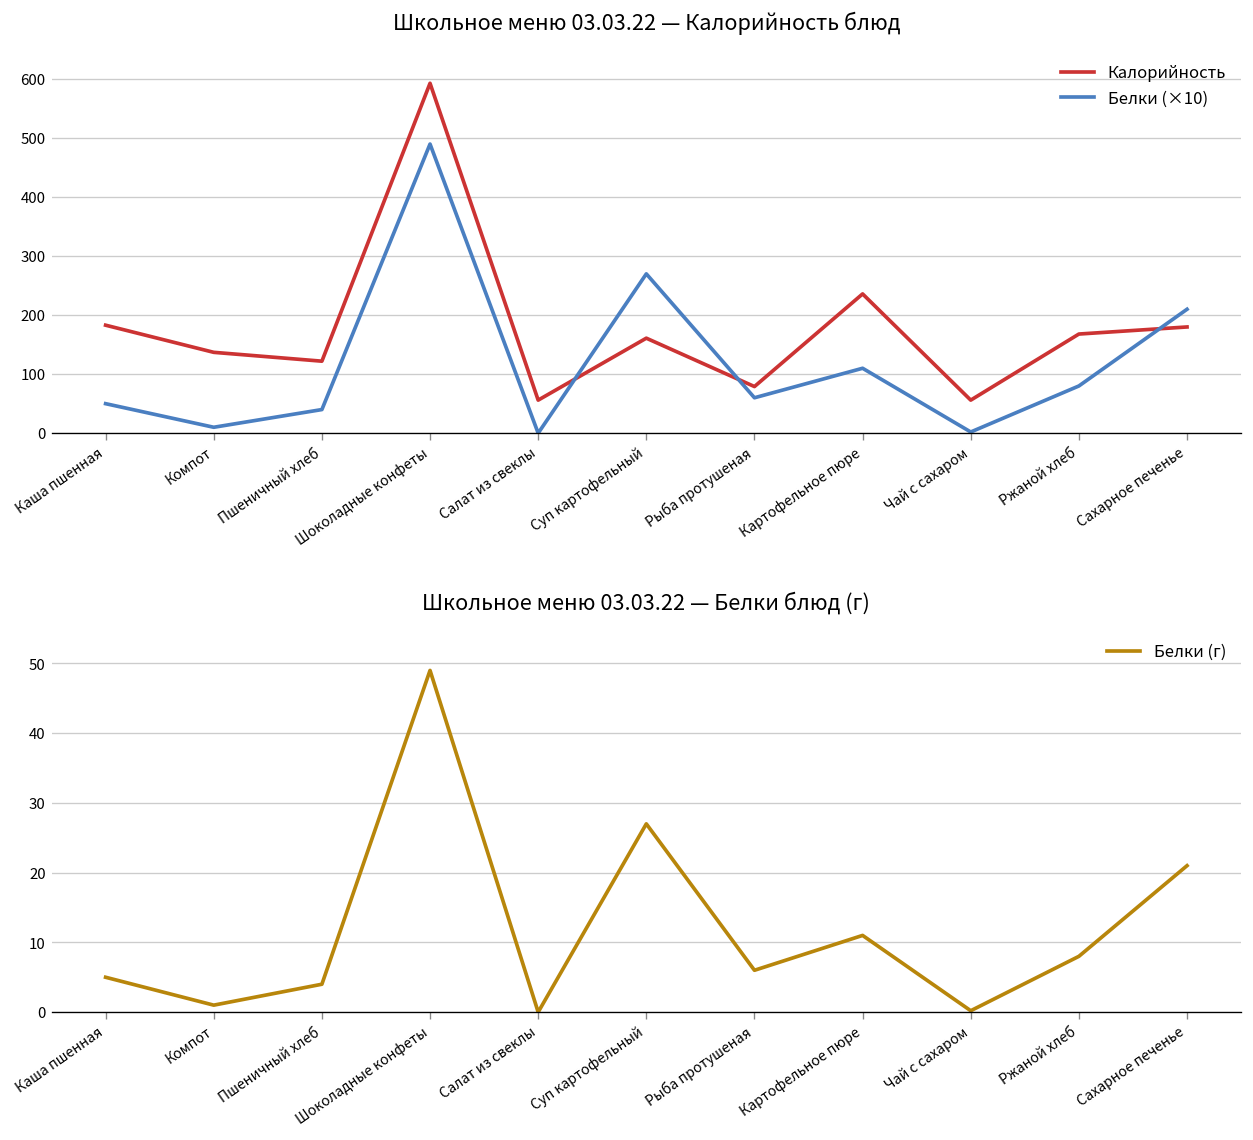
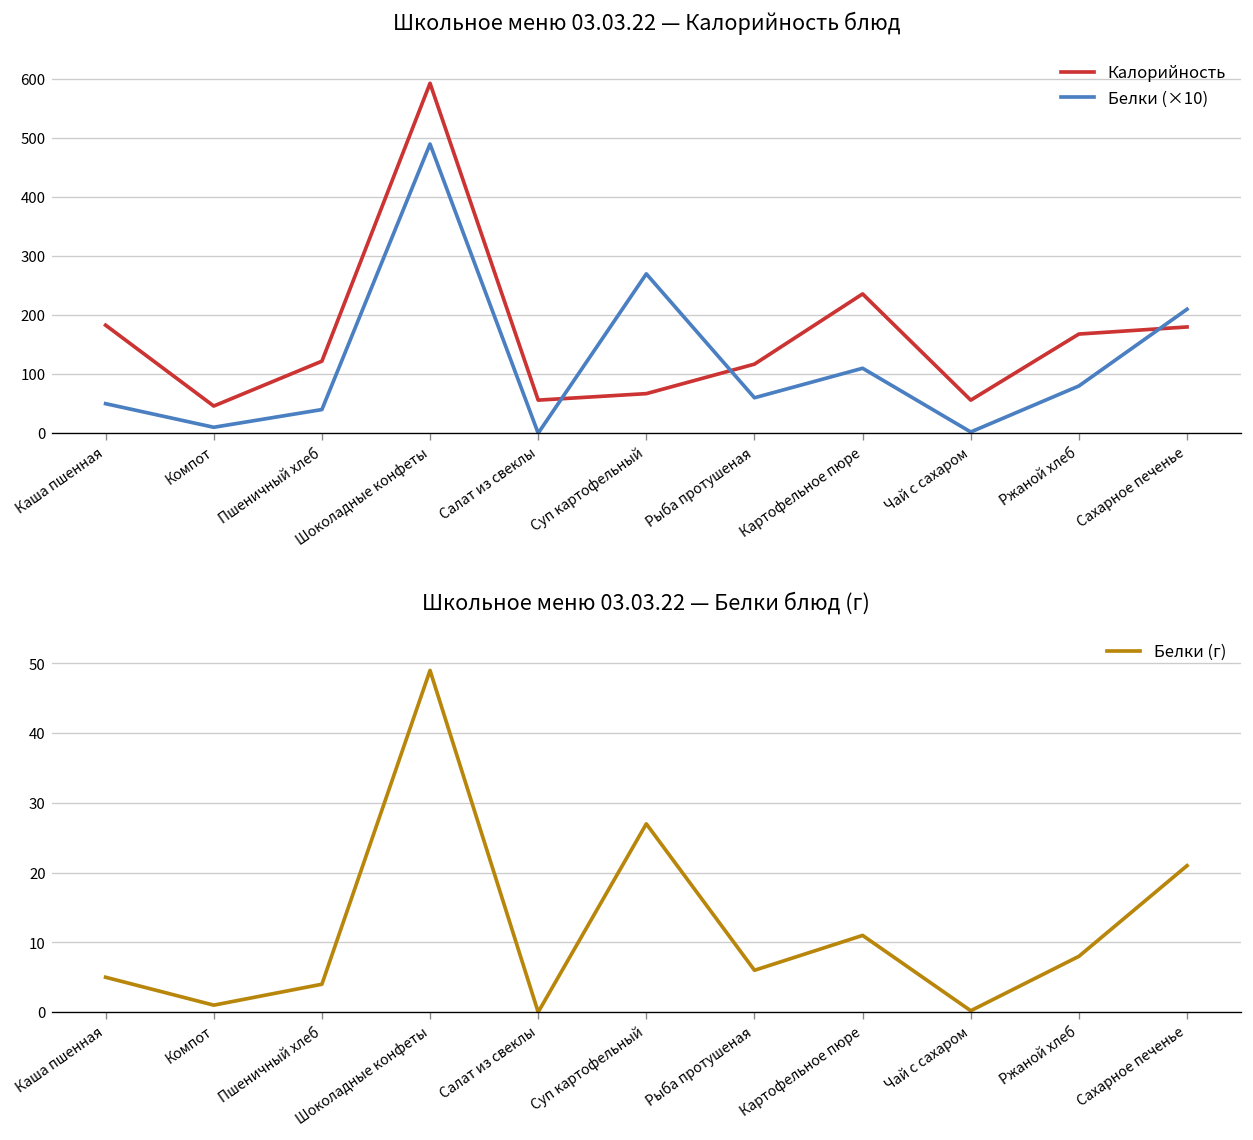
Школьное меню 03.03.22 — Калорийность блюд, Калорийность, Компот: 140 -> 50
Школьное меню 03.03.22 — Калорийность блюд, Калорийность, Суп картофельный: 160 -> 70
Школьное меню 03.03.22 — Калорийность блюд, Калорийность, Рыба протушеная: 80 -> 120
